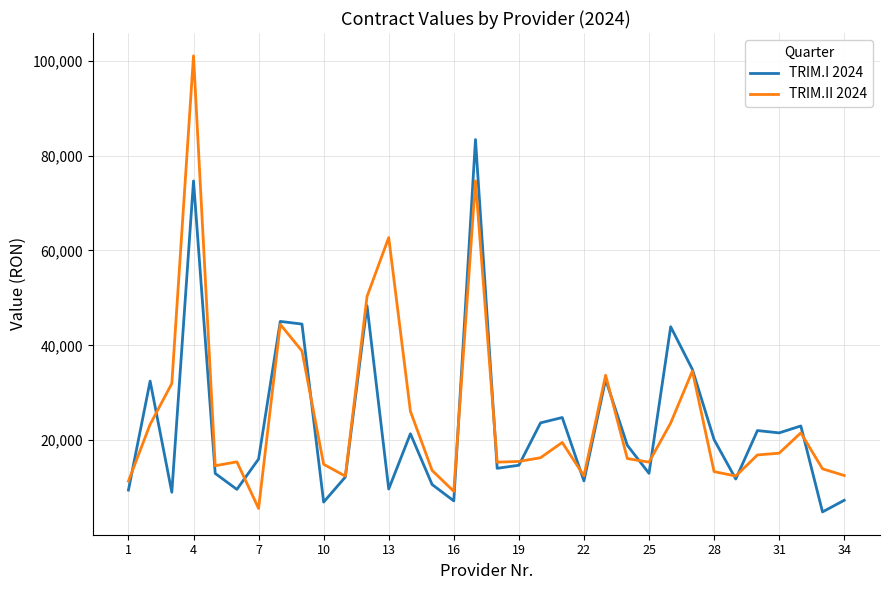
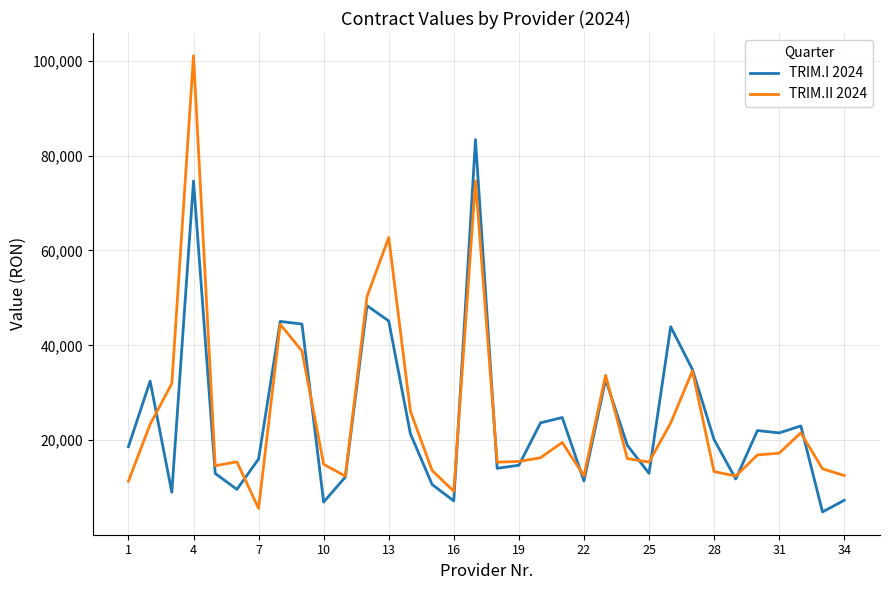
TRIM.I 2024, 1: 10,000 -> 19,000
TRIM.I 2024, 13: 10,000 -> 45,000
